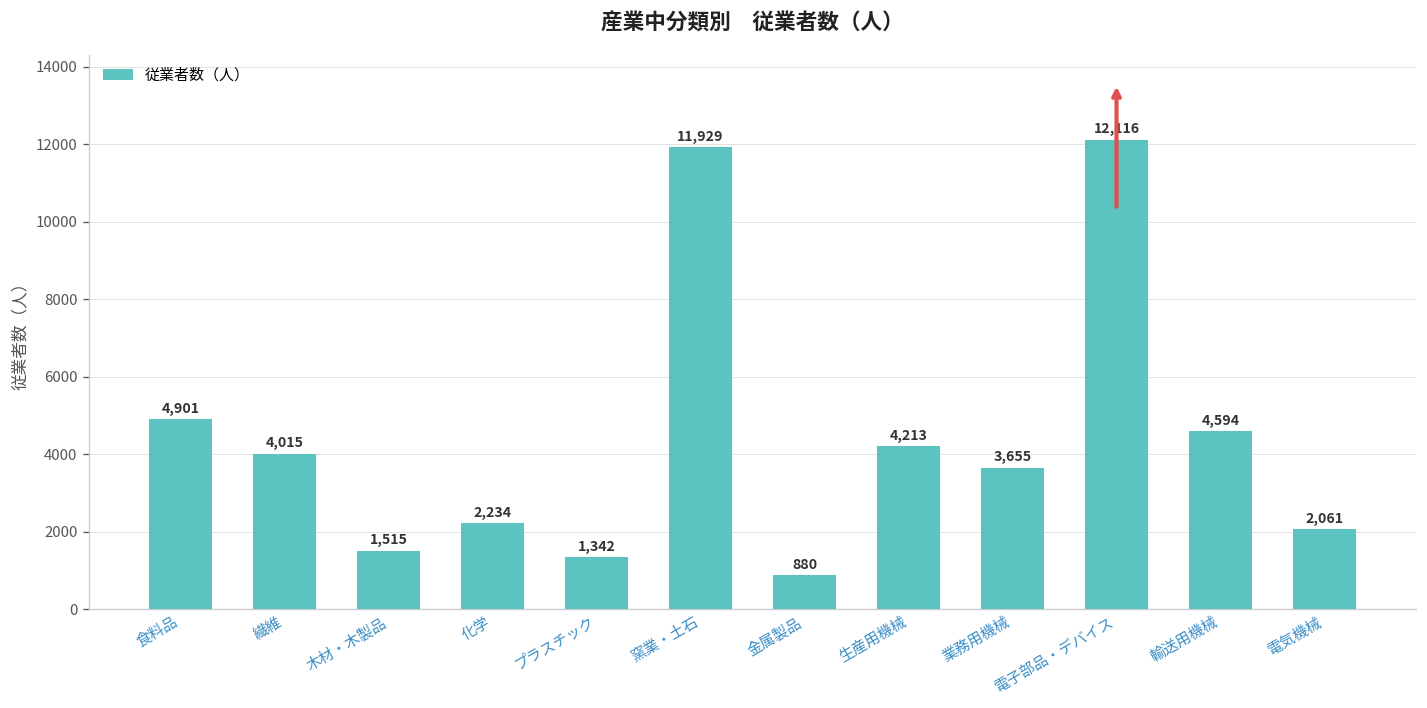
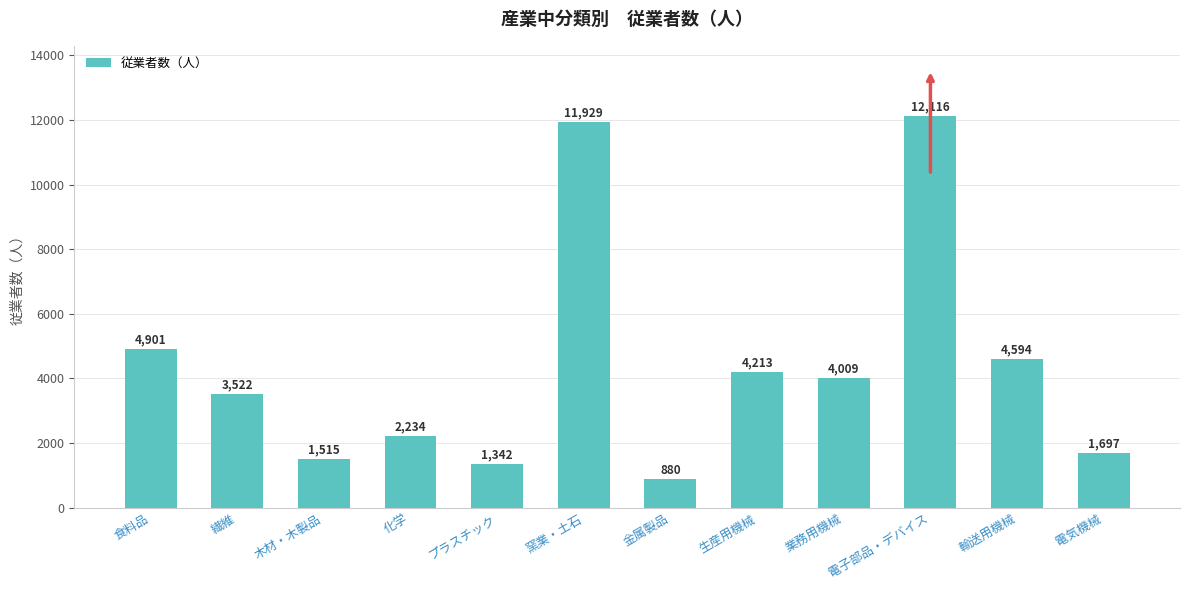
繊維: 4,015 -> 3,522
業務用機械: 3,655 -> 4,009
電気機械: 2,061 -> 1,697
